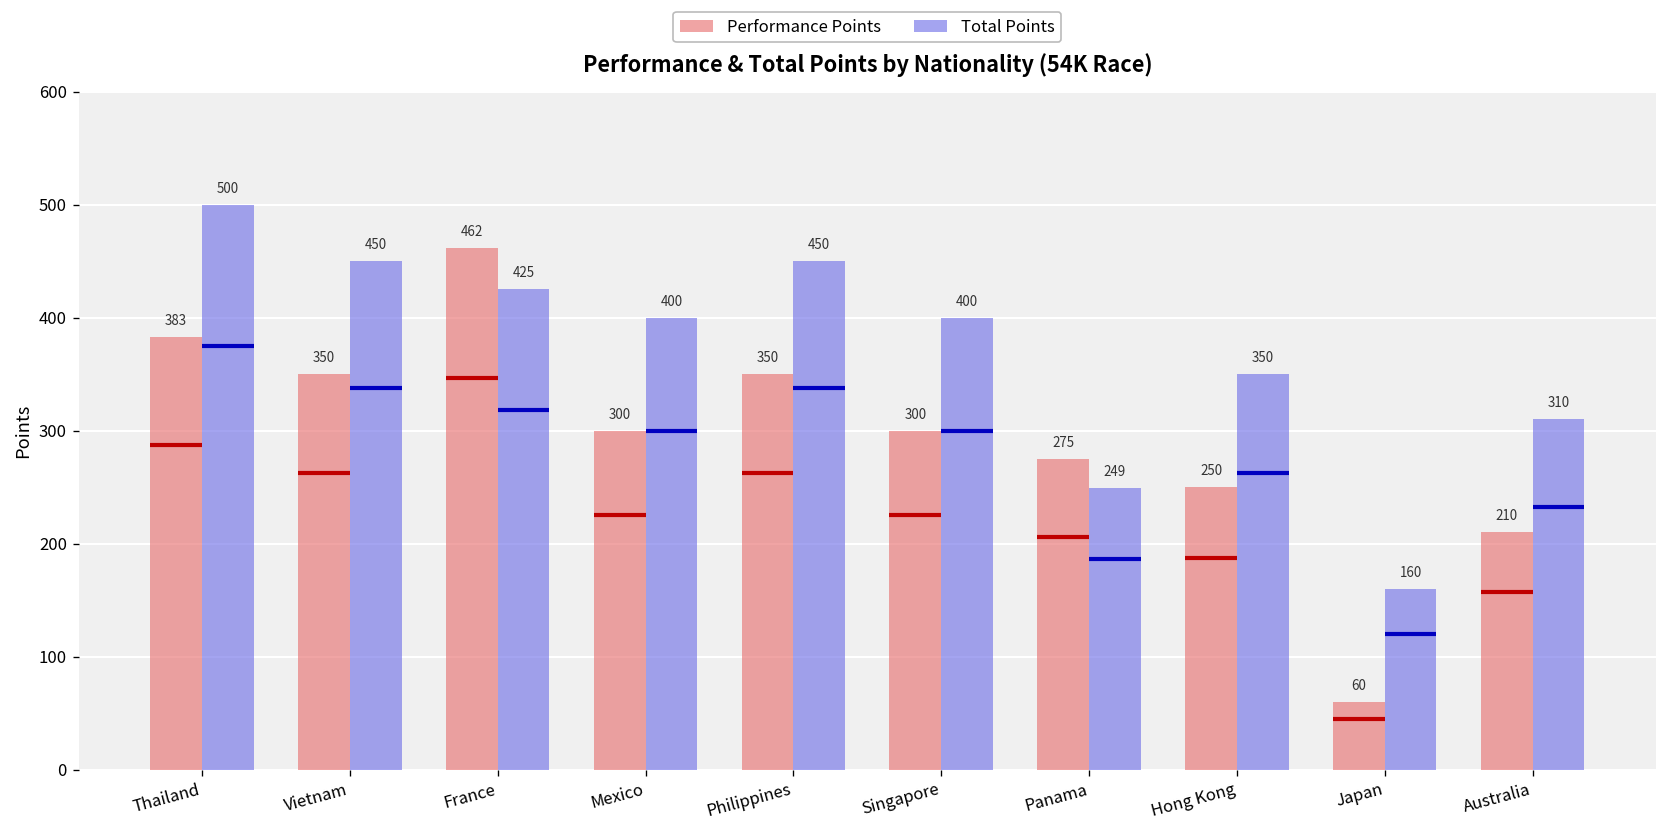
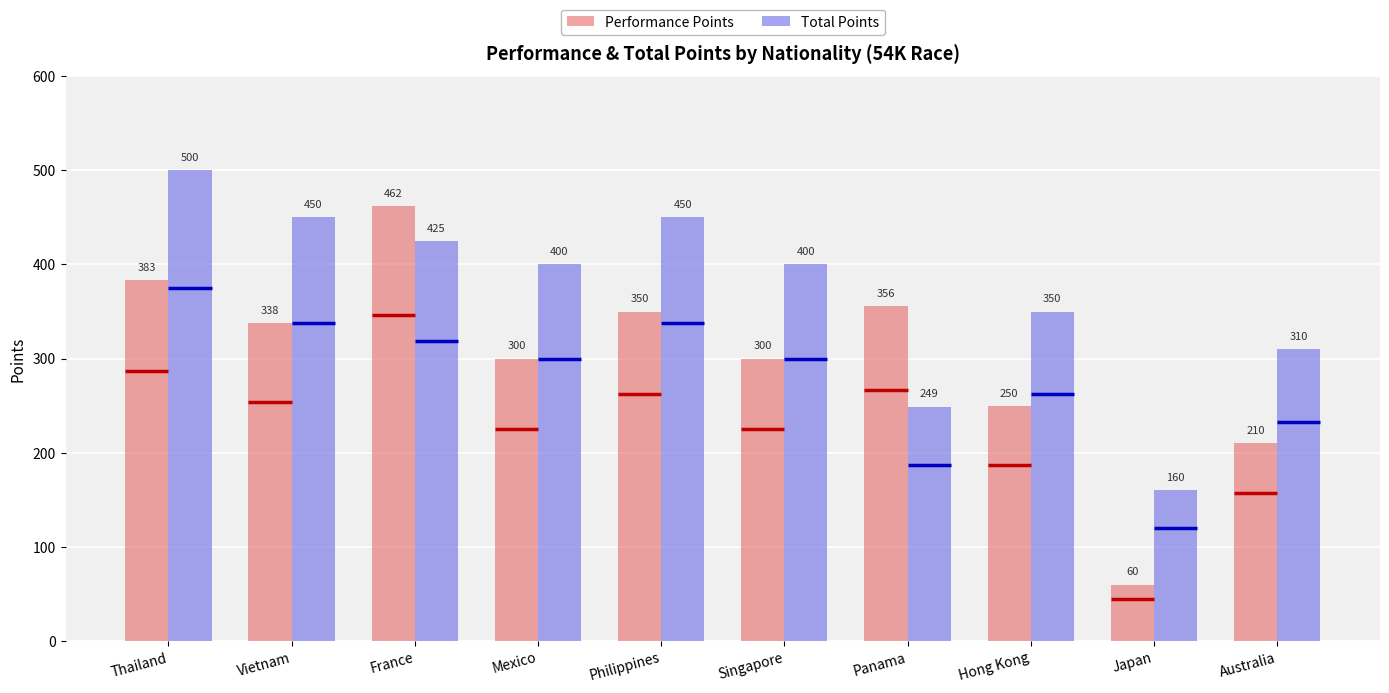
Performance Points, Vietnam: 350 -> 338
Performance Points, Panama: 275 -> 356
